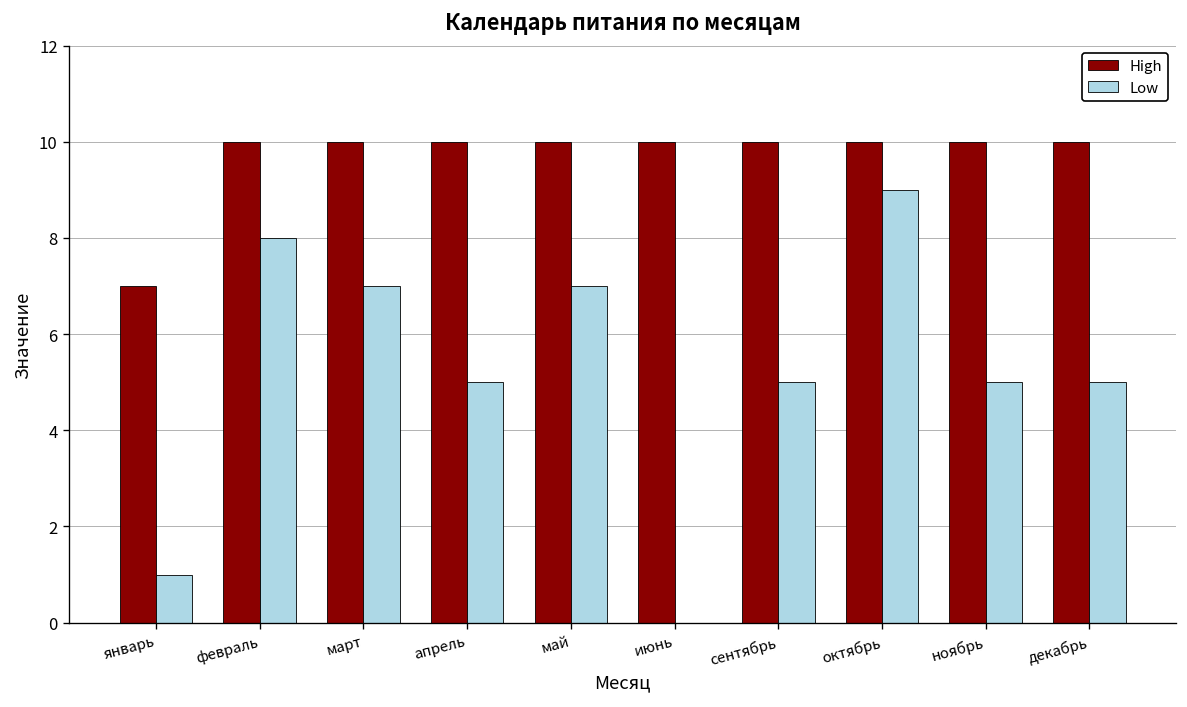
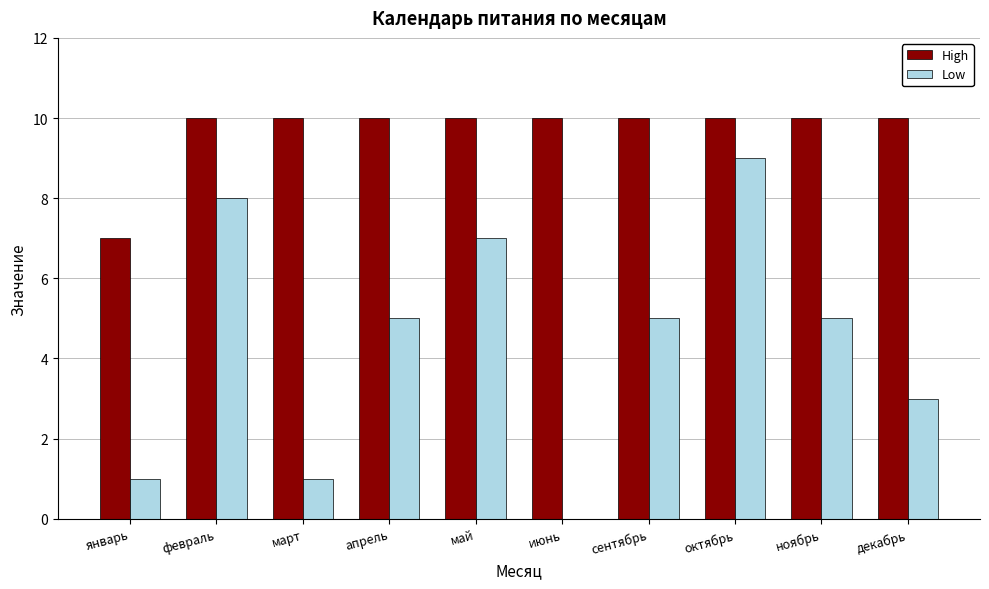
Low, март: 7 -> 1
Low, декабрь: 5 -> 3
